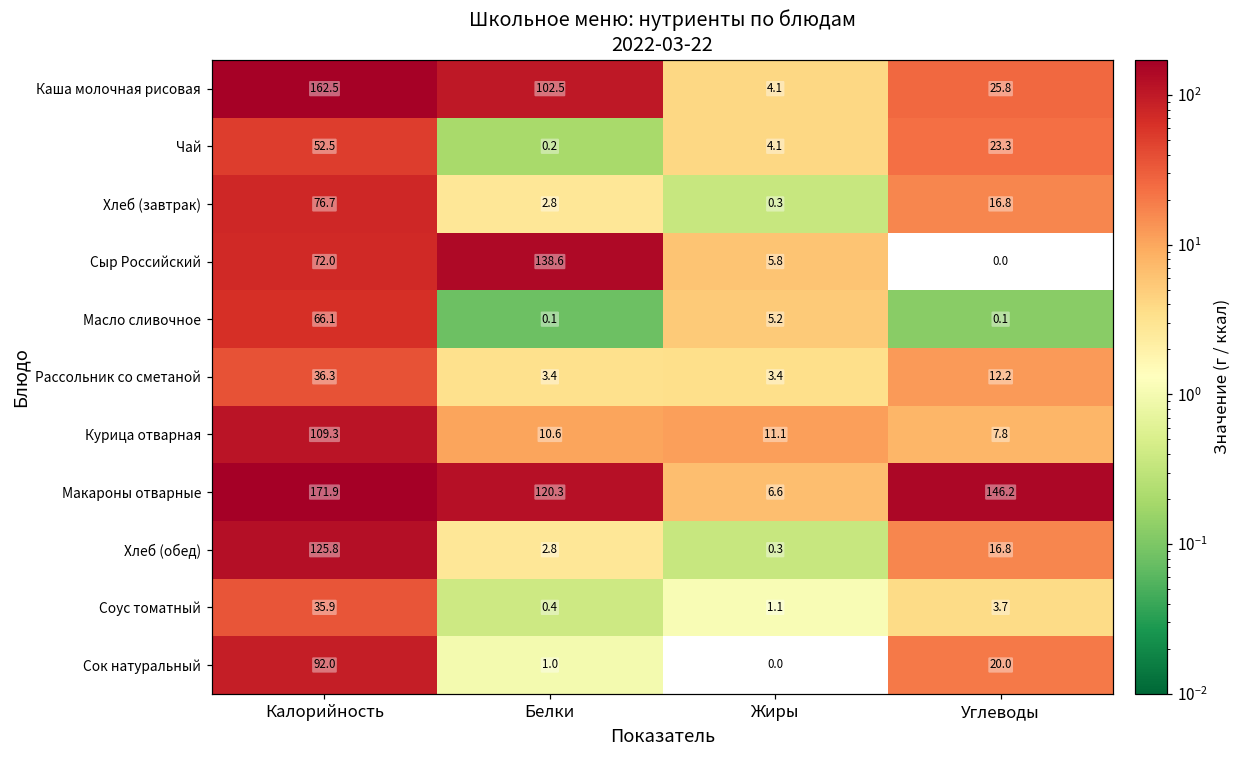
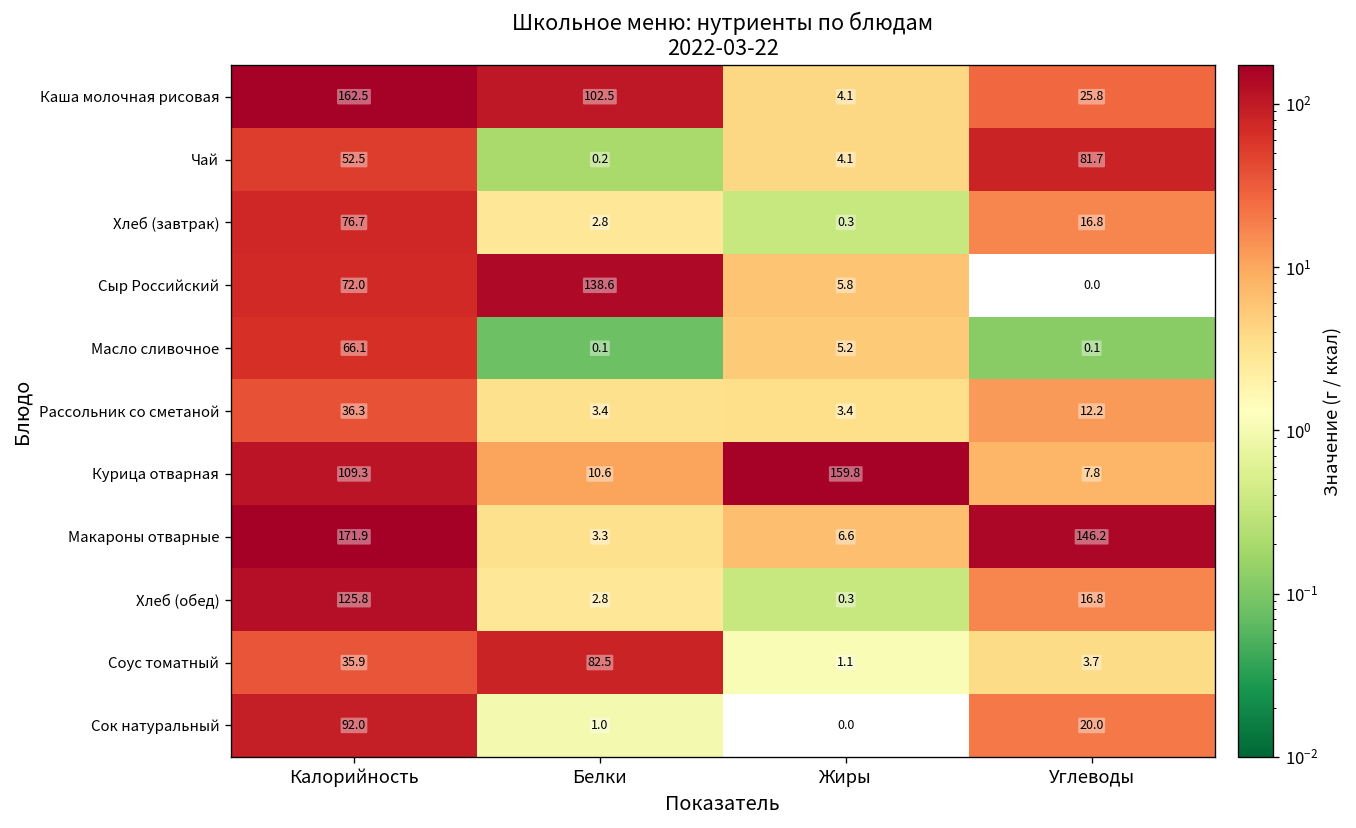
Чай, Углеводы: 23.3 -> 81.7
Курица отварная, Жиры: 11.1 -> 159.8
Макароны отварные, Белки: 120.3 -> 3.3
Соус томатный, Белки: 0.4 -> 82.5
